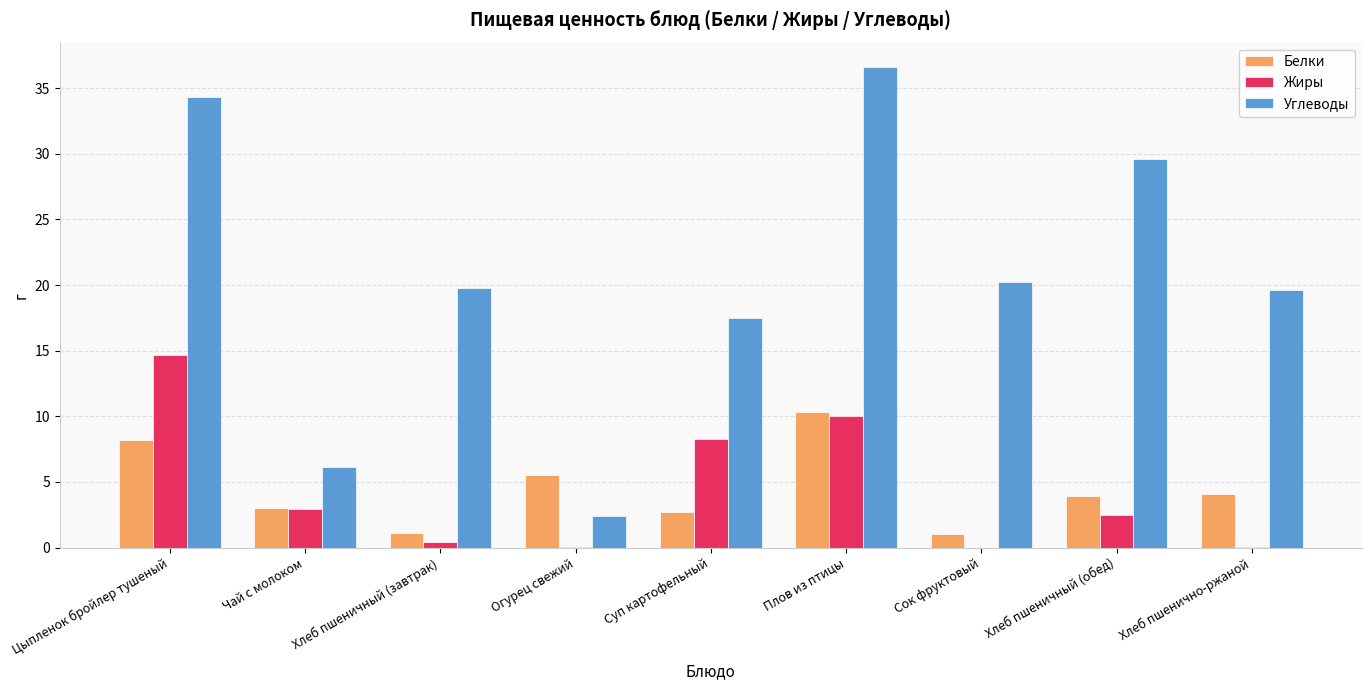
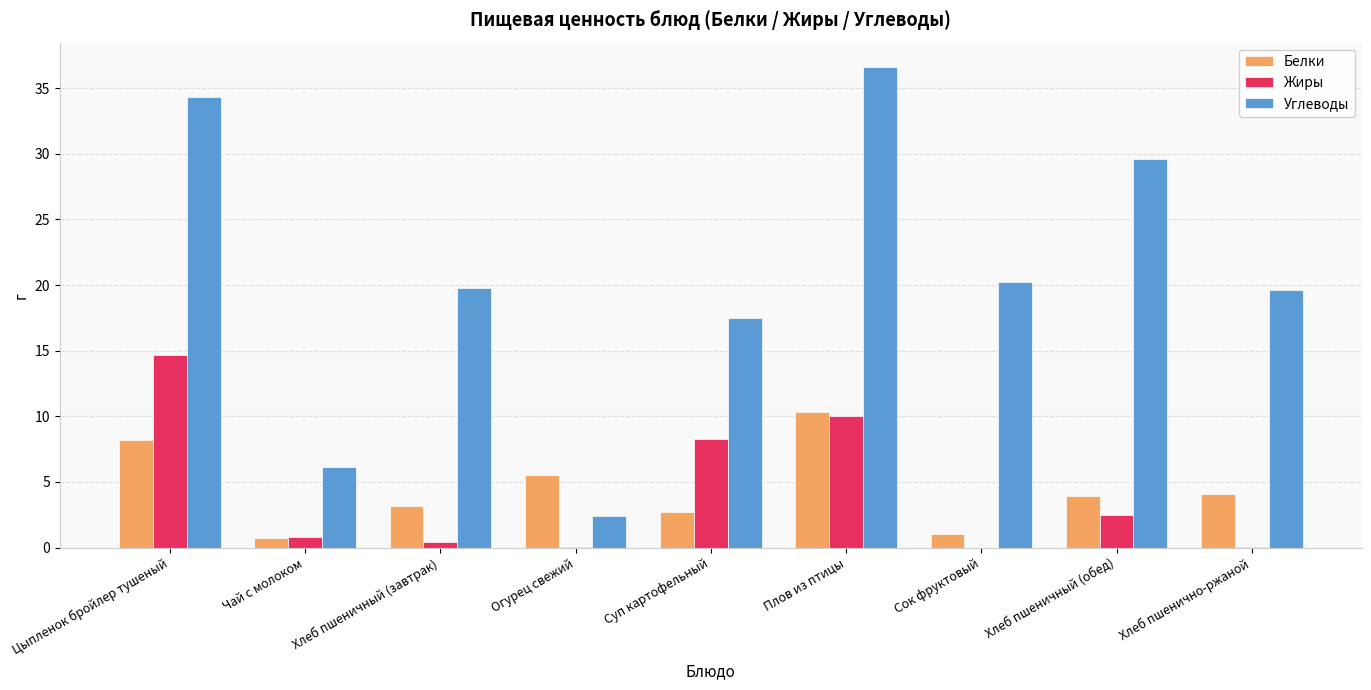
Белки, Чай с молоком: 3.0 -> 0.8
Жиры, Чай с молоком: 2.9 -> 0.8
Белки, Хлеб пшеничный (завтрак): 1.1 -> 3.2
